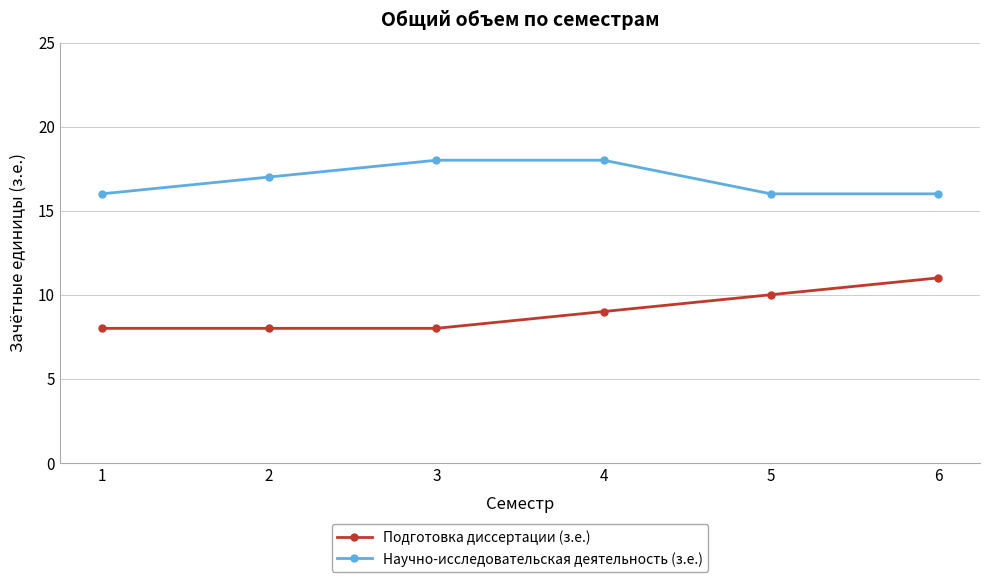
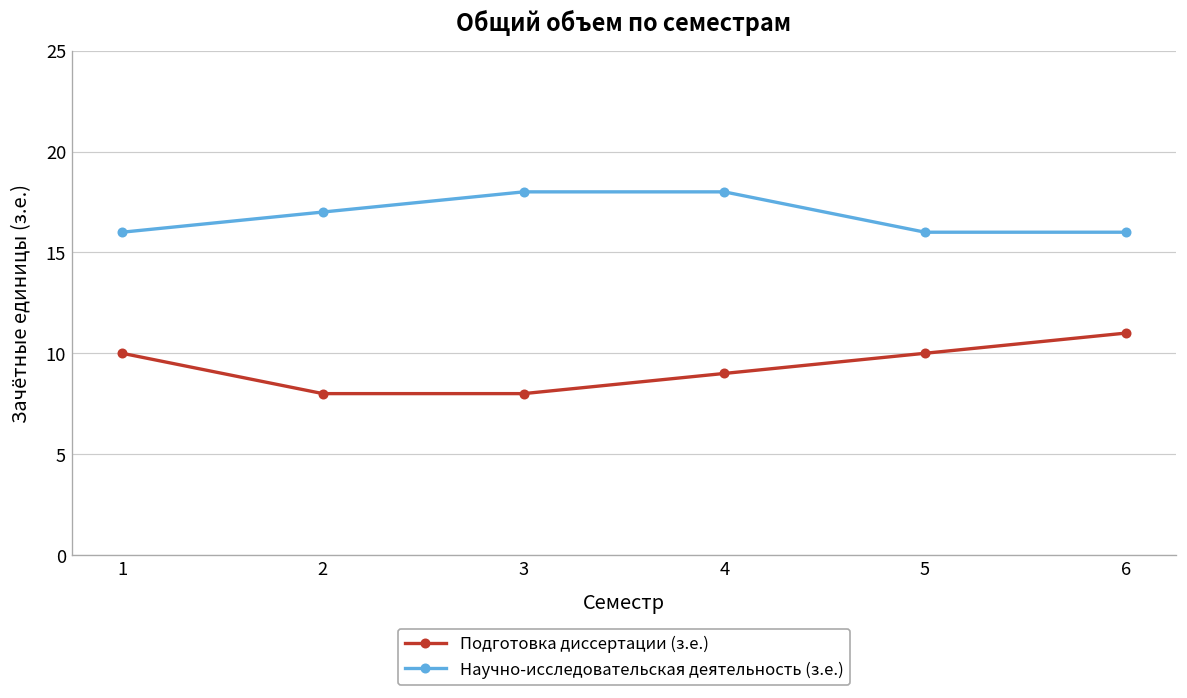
Подготовка диссертации (з.е.), 1: 8 -> 10
